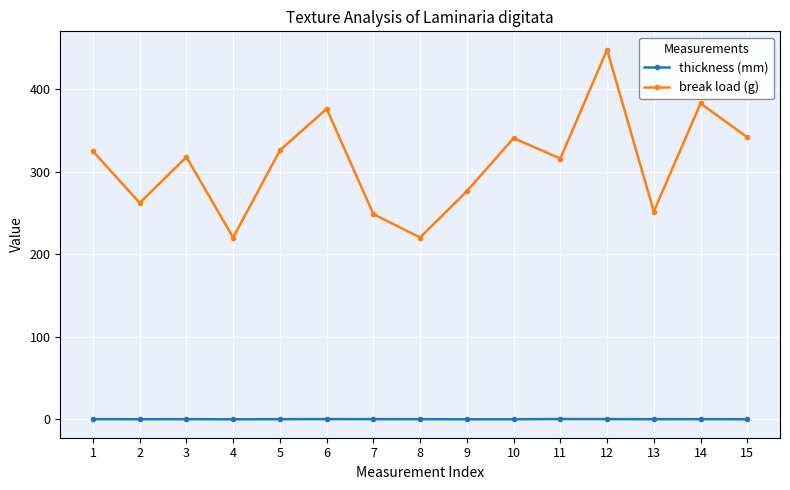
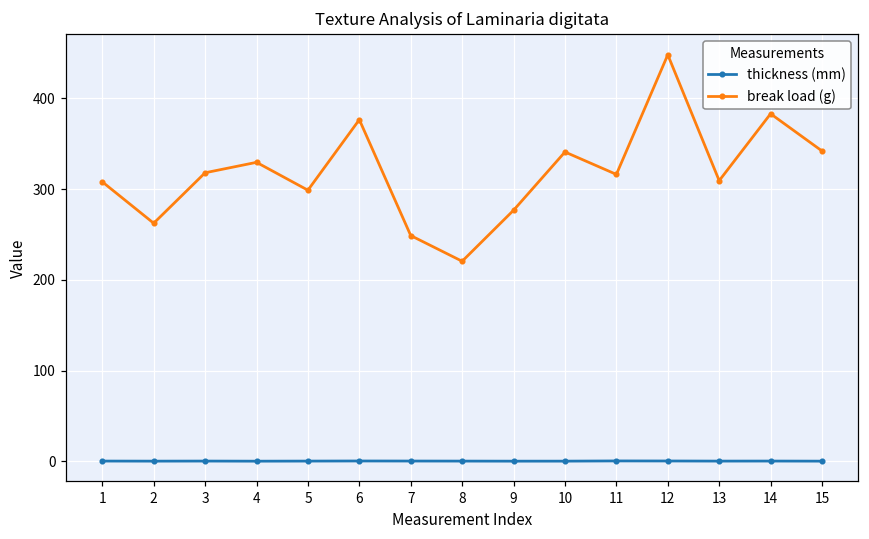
break load (g), 1: 330 -> 310
break load (g), 4: 220 -> 330
break load (g), 5: 330 -> 300
break load (g), 13: 250 -> 310
